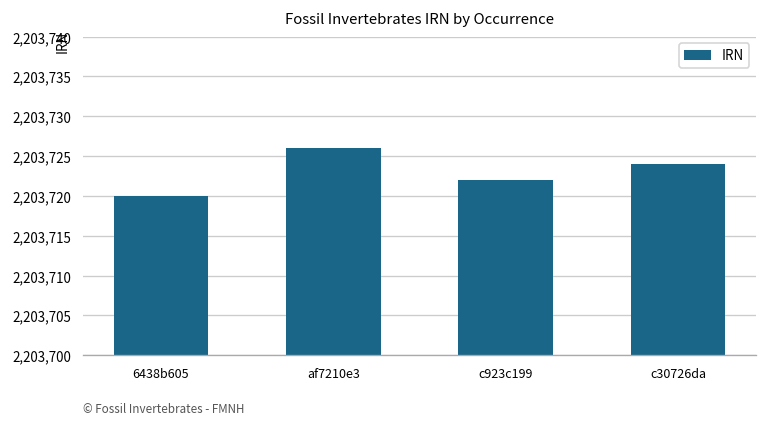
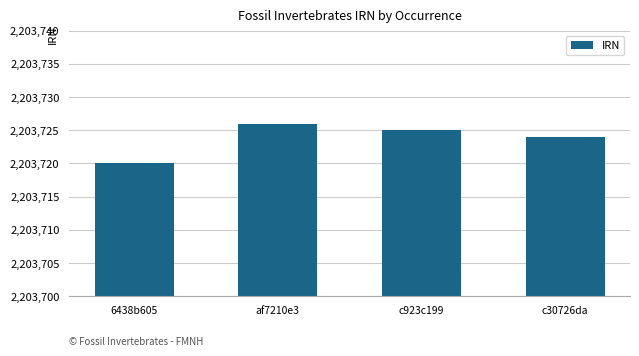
c923c199: 2,203,722 -> 2,203,725
